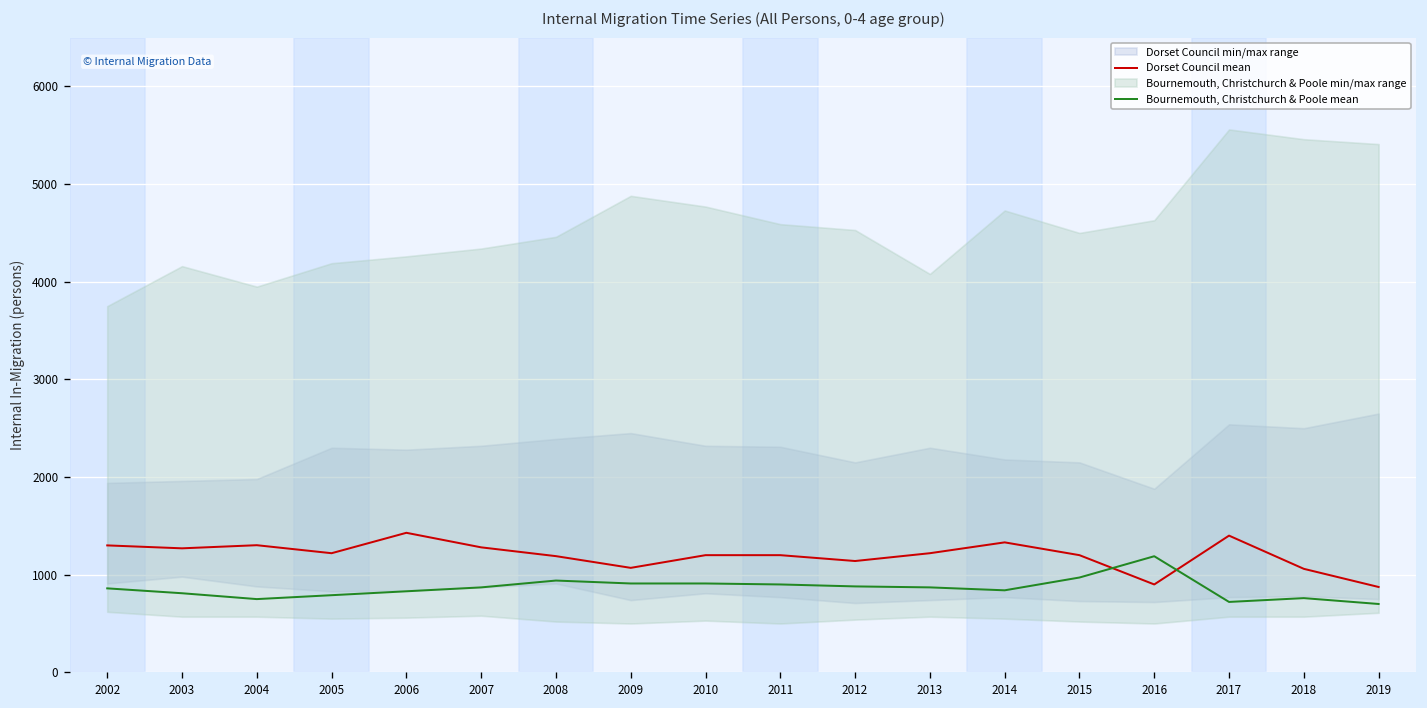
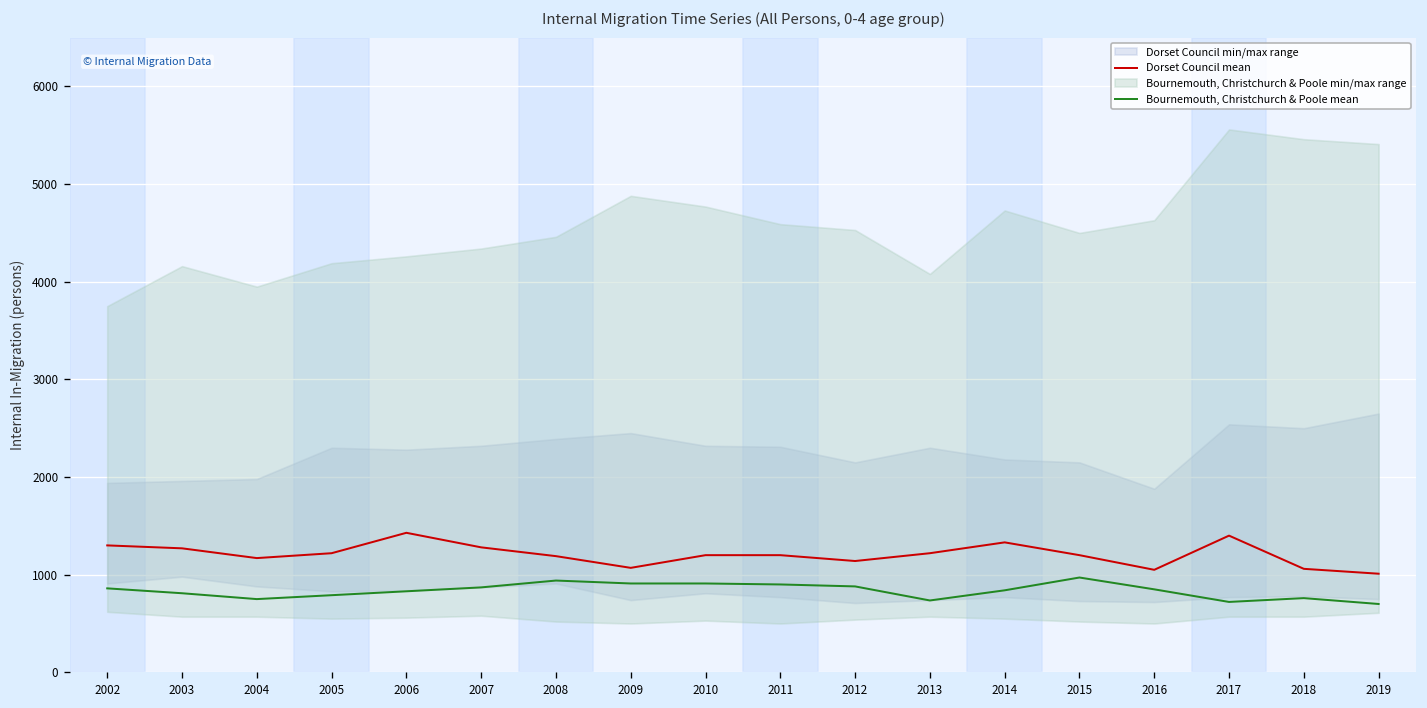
Dorset Council mean, 2004: 1300 -> 1200
Bournemouth, Christchurch & Poole mean, 2013: 900 -> 700
Dorset Council mean, 2016: 900 -> 1100
Bournemouth, Christchurch & Poole mean, 2016: 1200 -> 900
Dorset Council mean, 2019: 900 -> 1000
